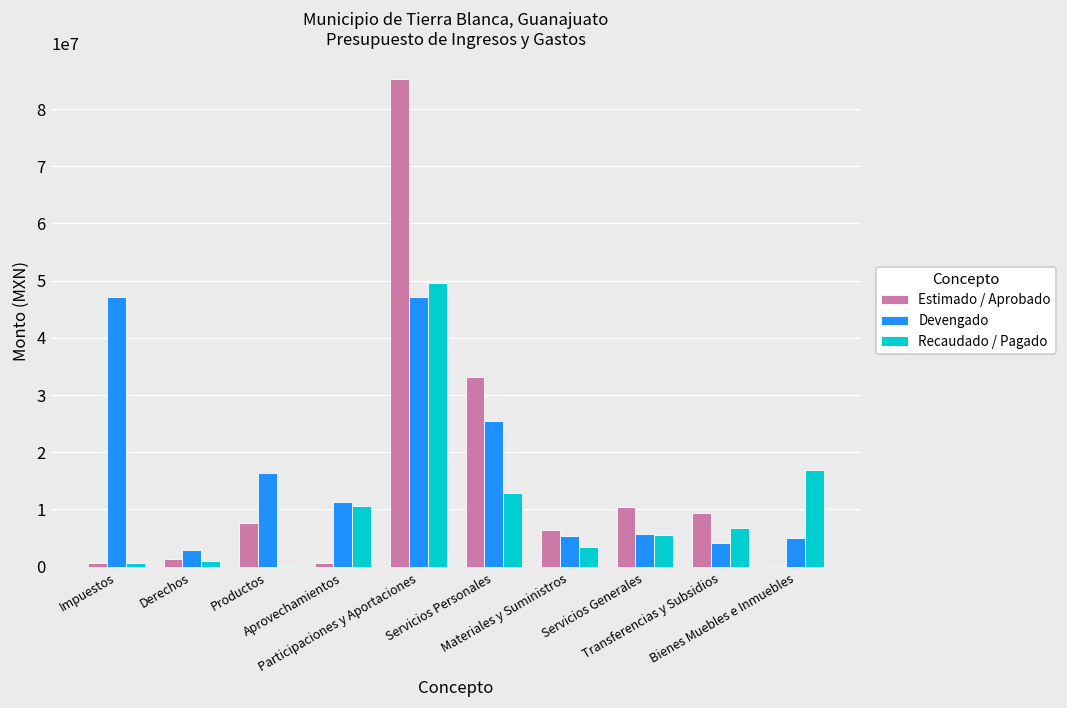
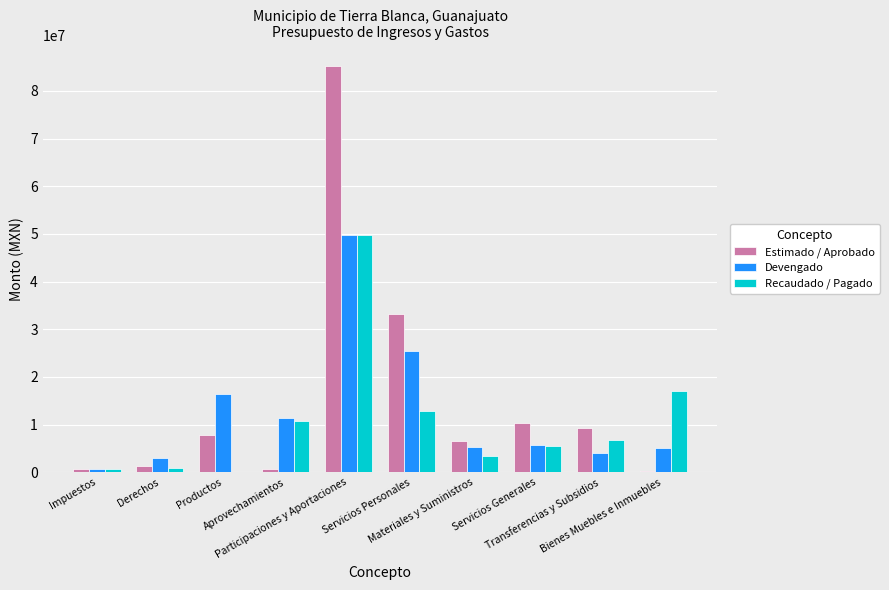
Devengado, Impuestos: 47000000 -> 1000000
Devengado, Participaciones y Aportaciones: 47000000 -> 50000000
